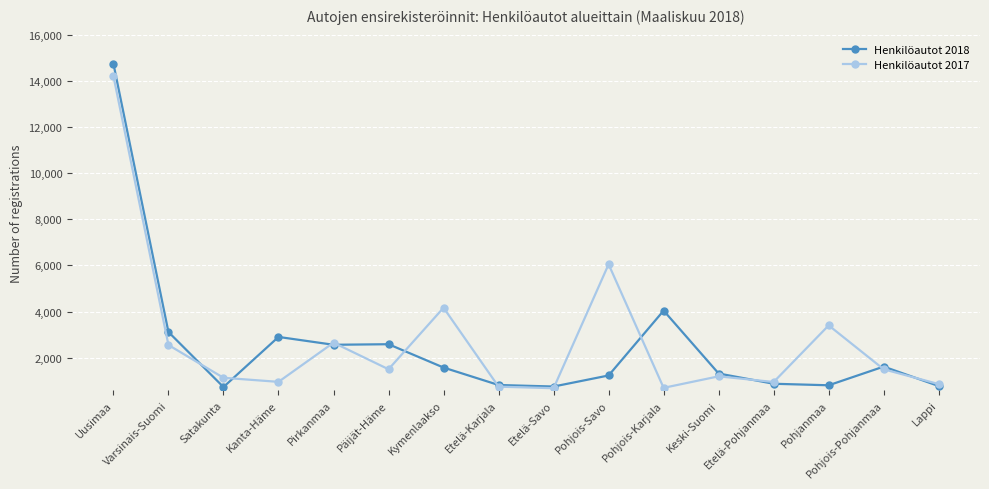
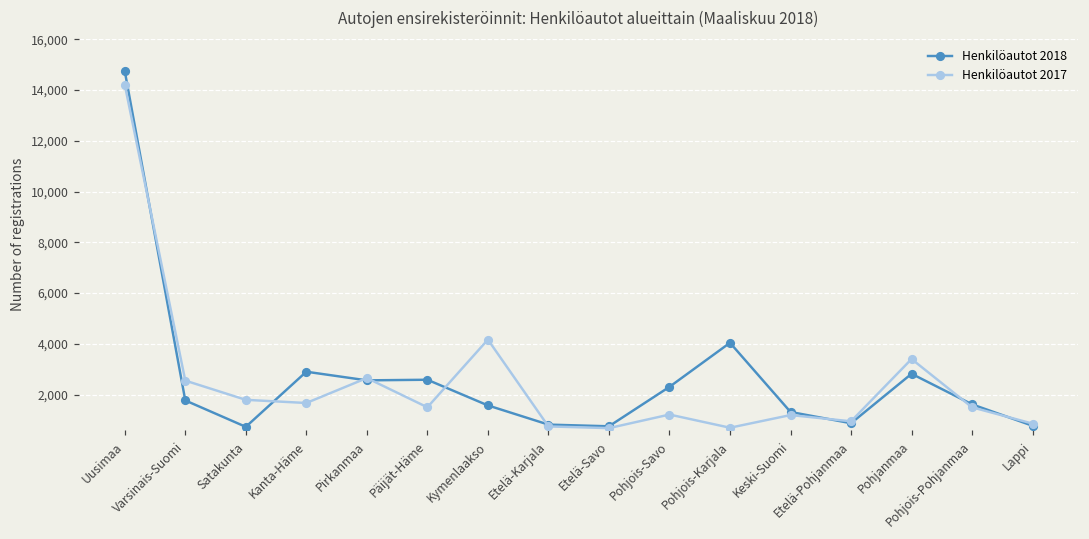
Henkilöautot 2018, Varsinais-Suomi: 3,100 -> 1,800
Henkilöautot 2017, Satakunta: 1,100 -> 1,800
Henkilöautot 2017, Kanta-Häme: 1,000 -> 1,700
Henkilöautot 2018, Pohjois-Savo: 1,200 -> 2,300
Henkilöautot 2017, Pohjois-Savo: 6,100 -> 1,200
Henkilöautot 2018, Pohjanmaa: 800 -> 2,800
